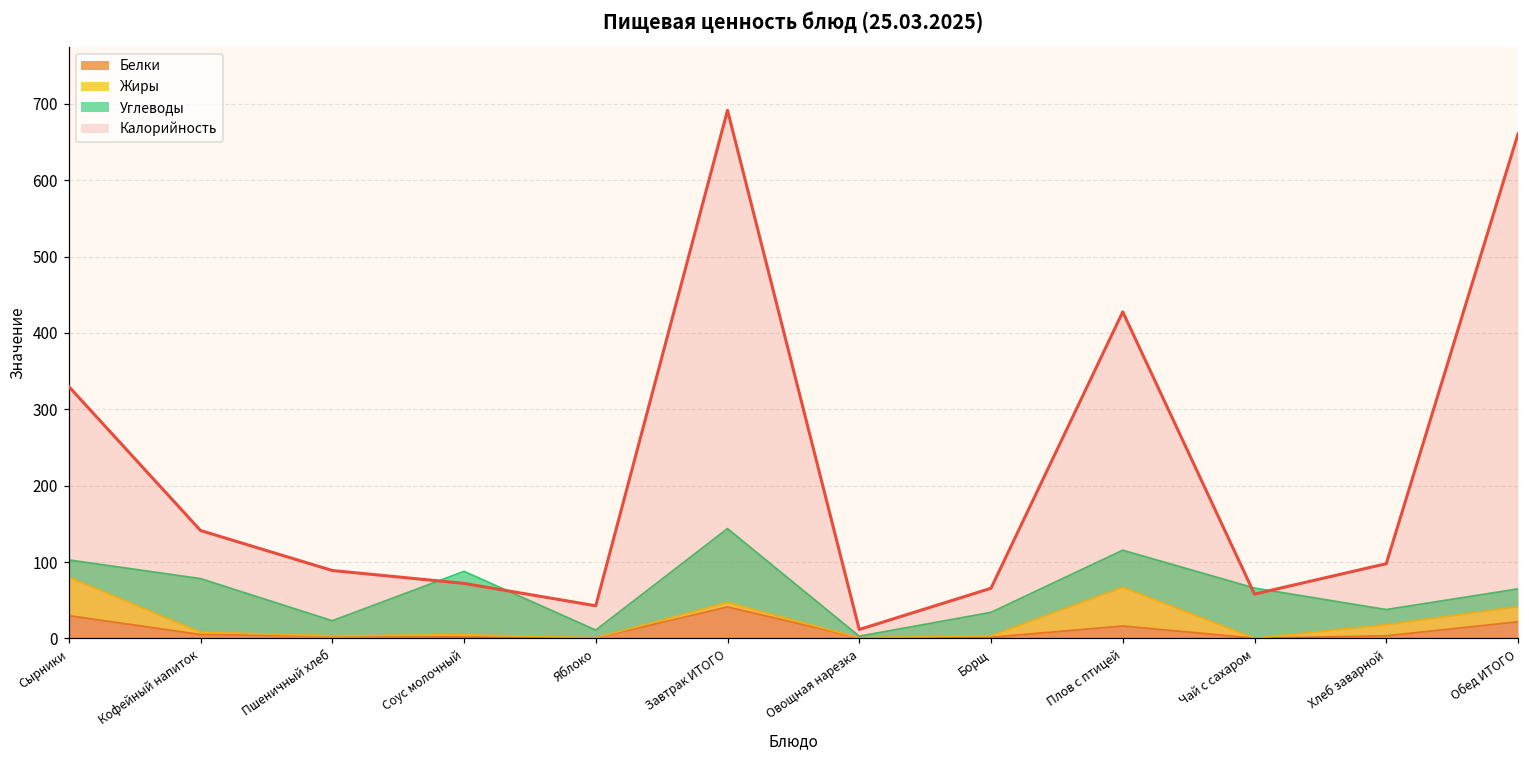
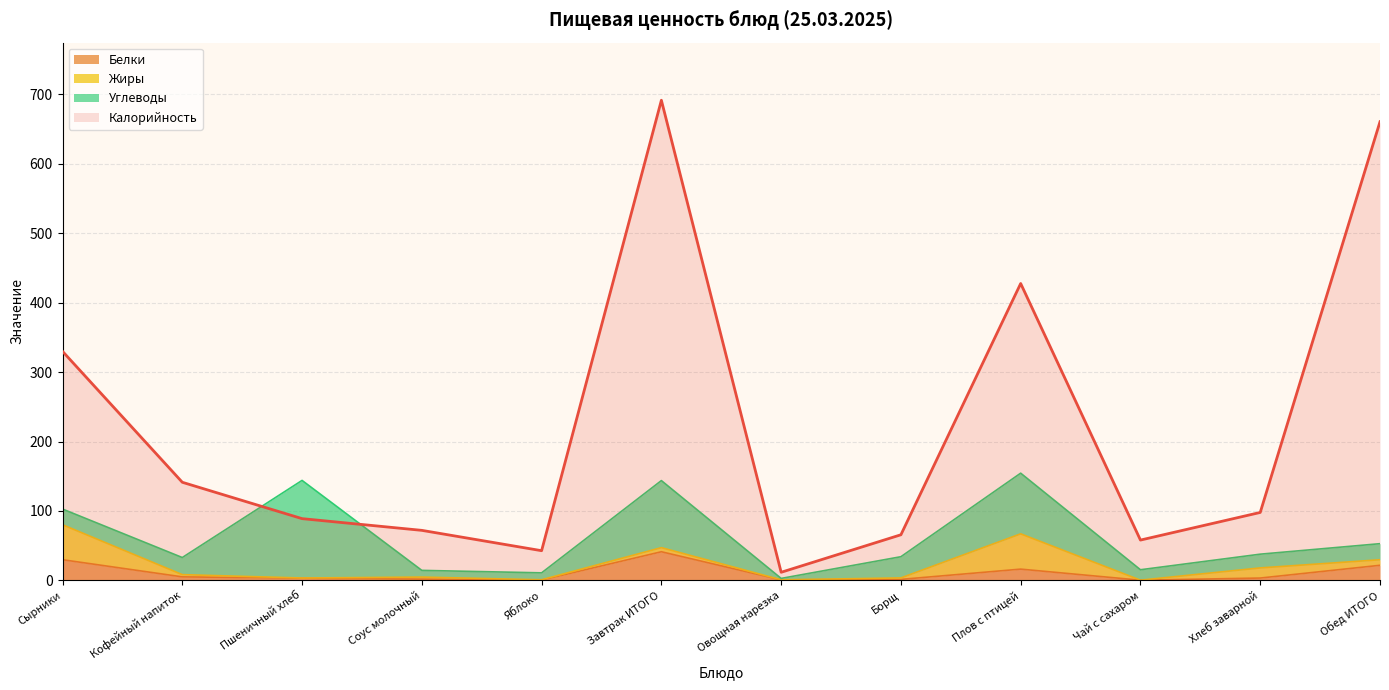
Углеводы, Кофейный напиток: 70 -> 20
Углеводы, Пшеничный хлеб: 20 -> 140
Углеводы, Соус молочный: 80 -> 10
Углеводы, Плов с птицей: 50 -> 90
Углеводы, Чай с сахаром: 70 -> 20
Жиры, Обед ИТОГО: 20 -> 10
